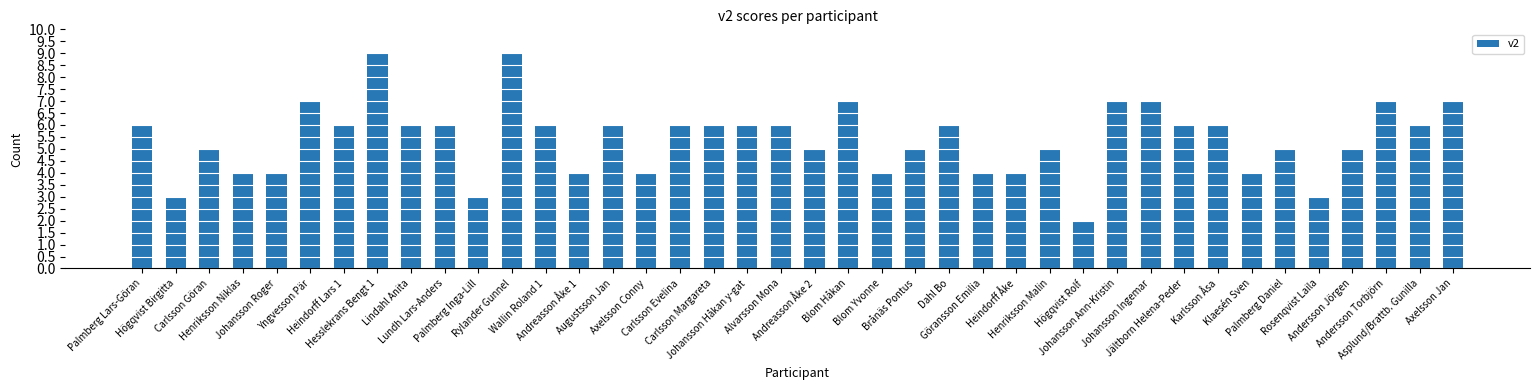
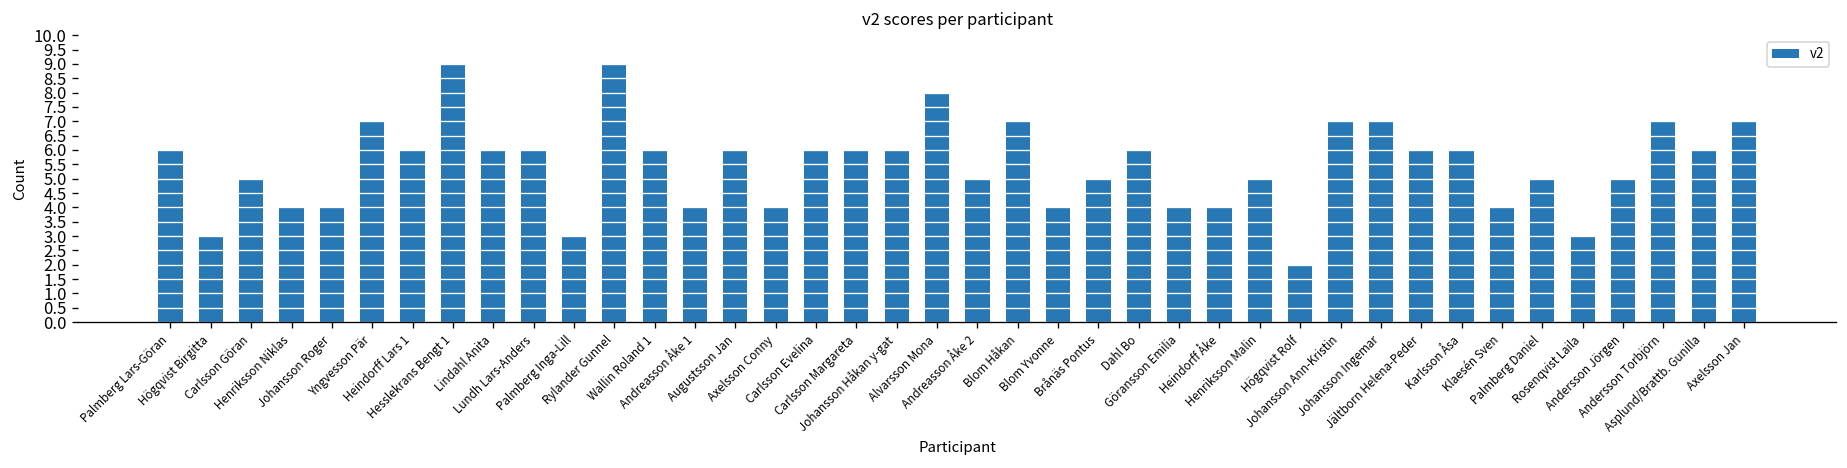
Alvarsson Mona: 6 -> 8
